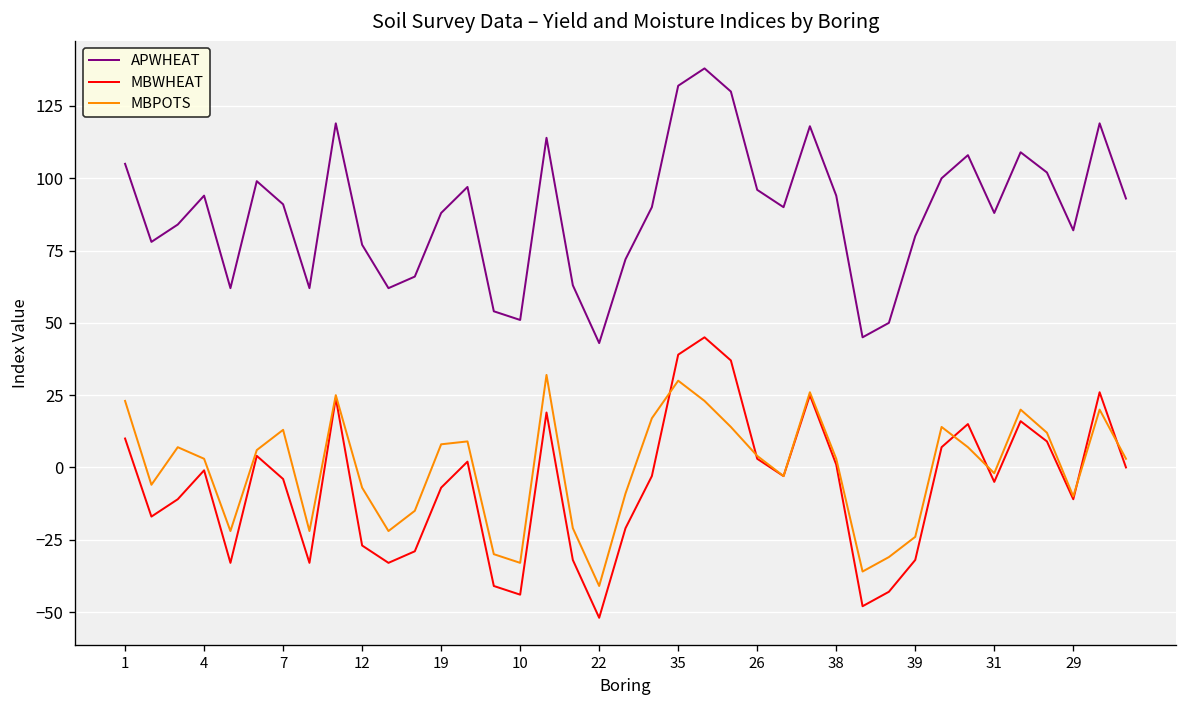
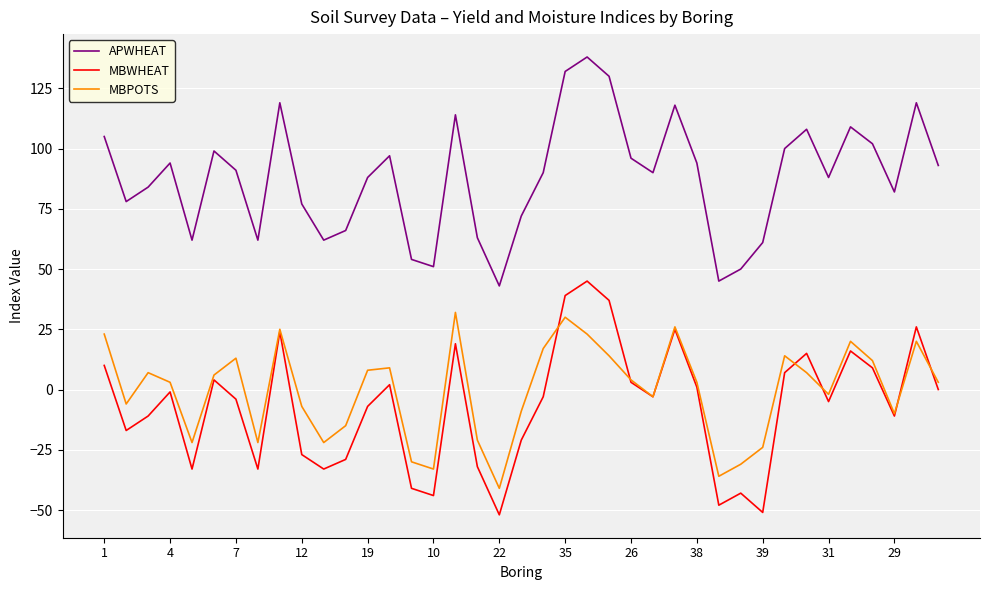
APWHEAT, 39: 80 -> 61
MBWHEAT, 39: -32 -> -51
